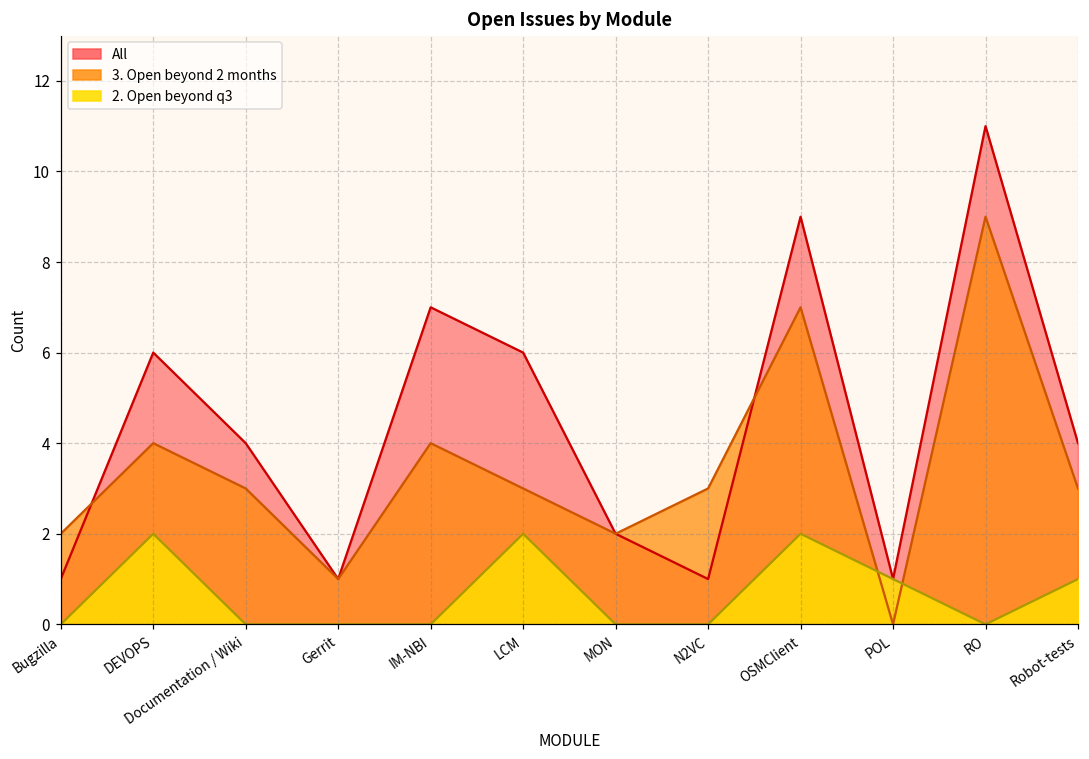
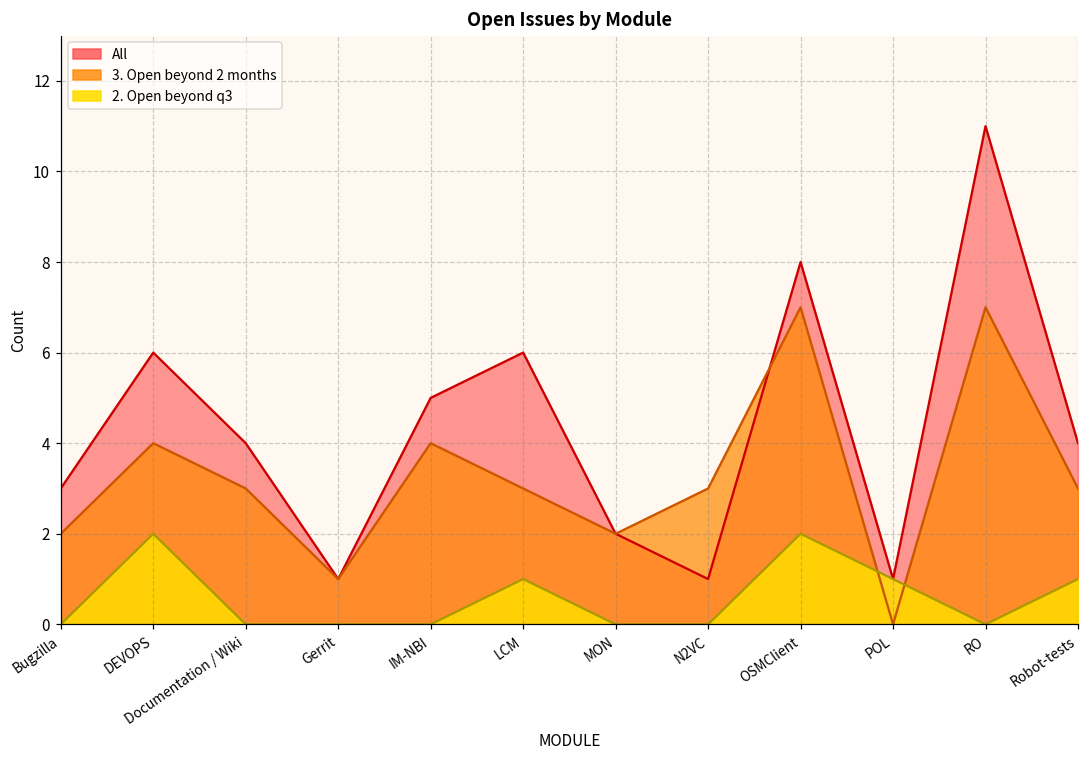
All, Bugzilla: 1 -> 3
All, IM-NBI: 7 -> 5
2. Open beyond q3, LCM: 2 -> 1
All, OSMClient: 9 -> 8
3. Open beyond 2 months, RO: 9 -> 7
